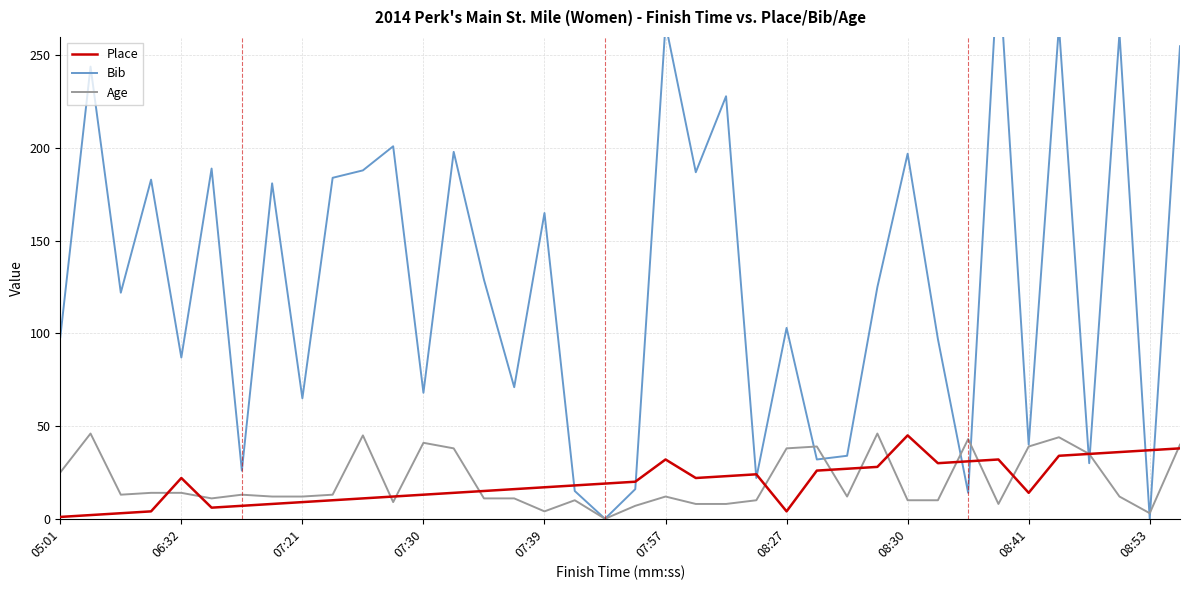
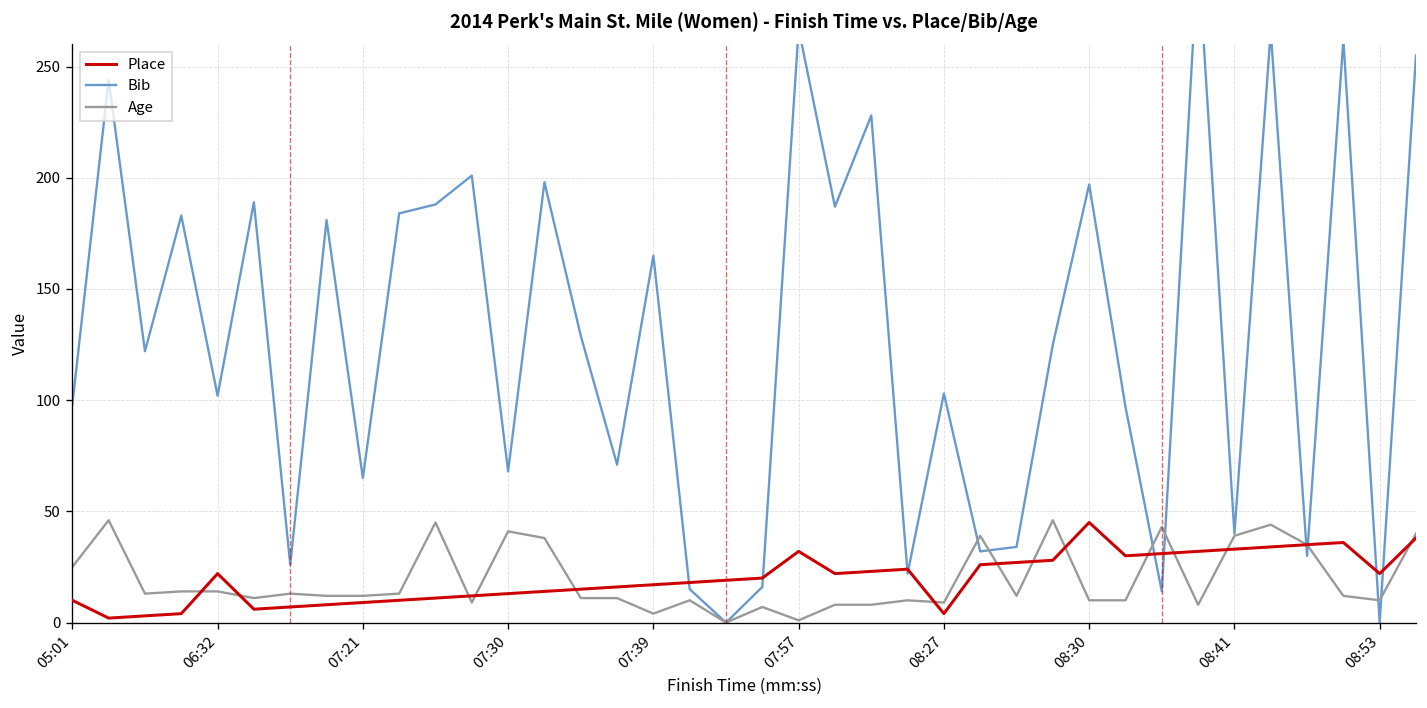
Place, 05:01: 1 -> 10
Bib, 06:32: 87 -> 102
Age, 07:57: 12 -> 1
Age, 08:27: 38 -> 9
Place, 08:41: 14 -> 33
Place, 08:53: 37 -> 22
Age, 08:53: 3 -> 10
